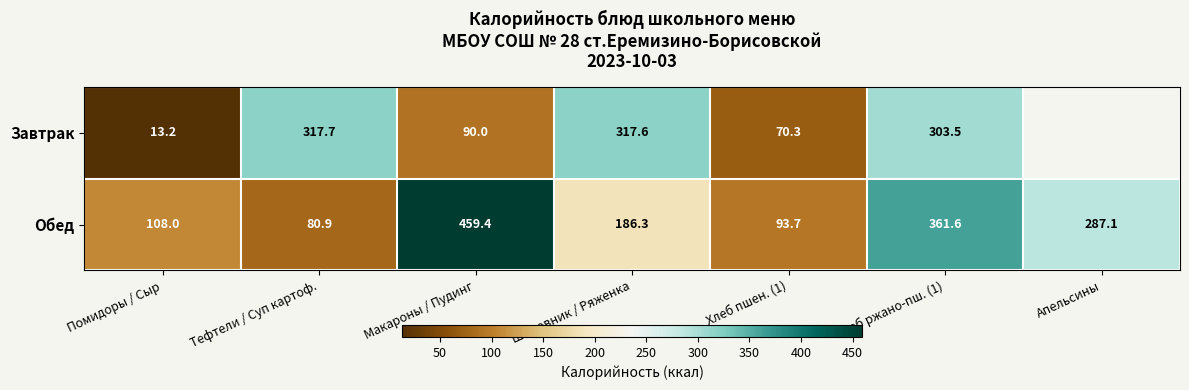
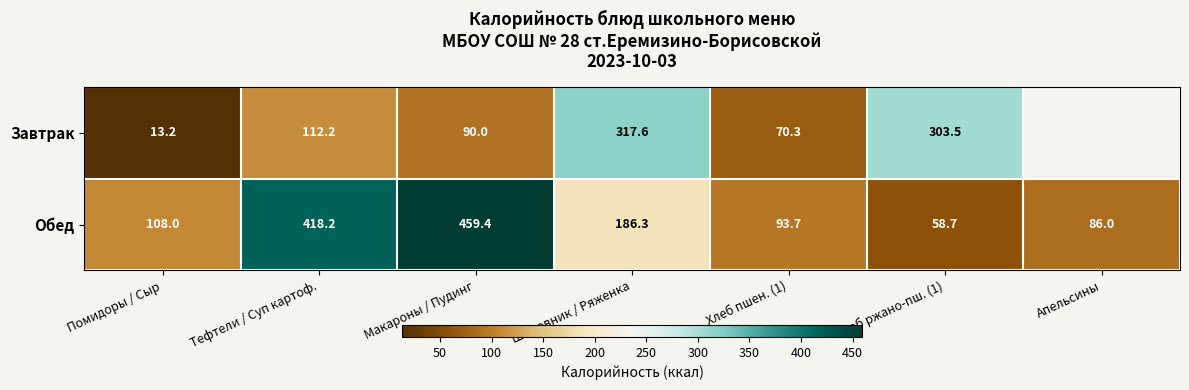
Завтрак, Тефтели / Суп картоф.: 317.7 -> 112.2
Обед, Тефтели / Суп картоф.: 80.9 -> 418.2
Обед, Хлеб ржано-пш. (1): 361.6 -> 58.7
Обед, Апельсины: 287.1 -> 86.0
